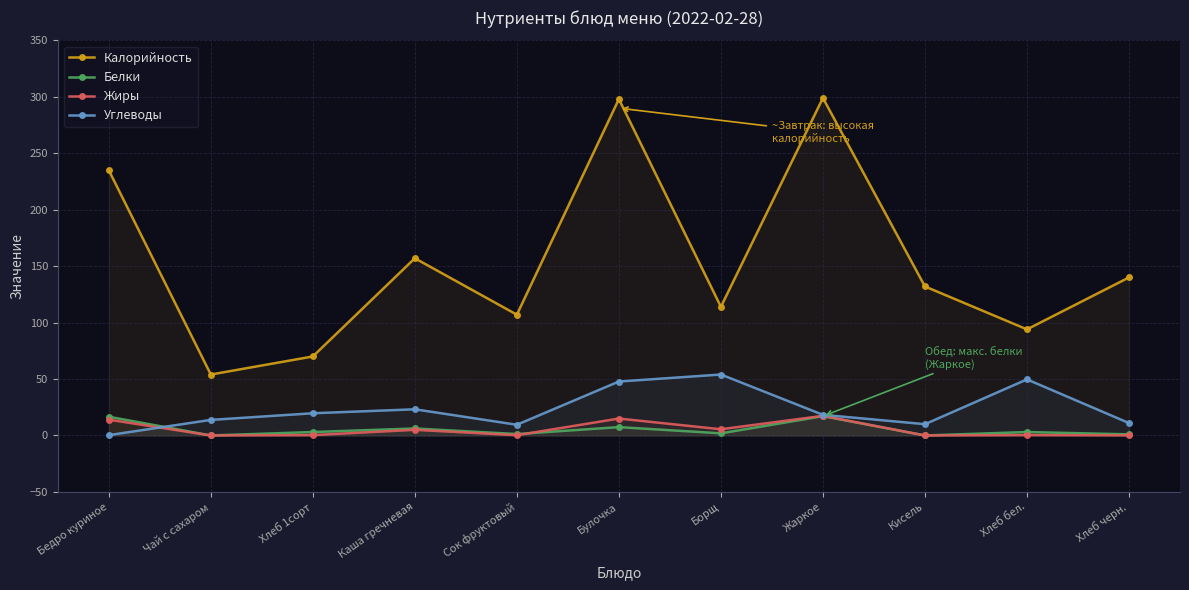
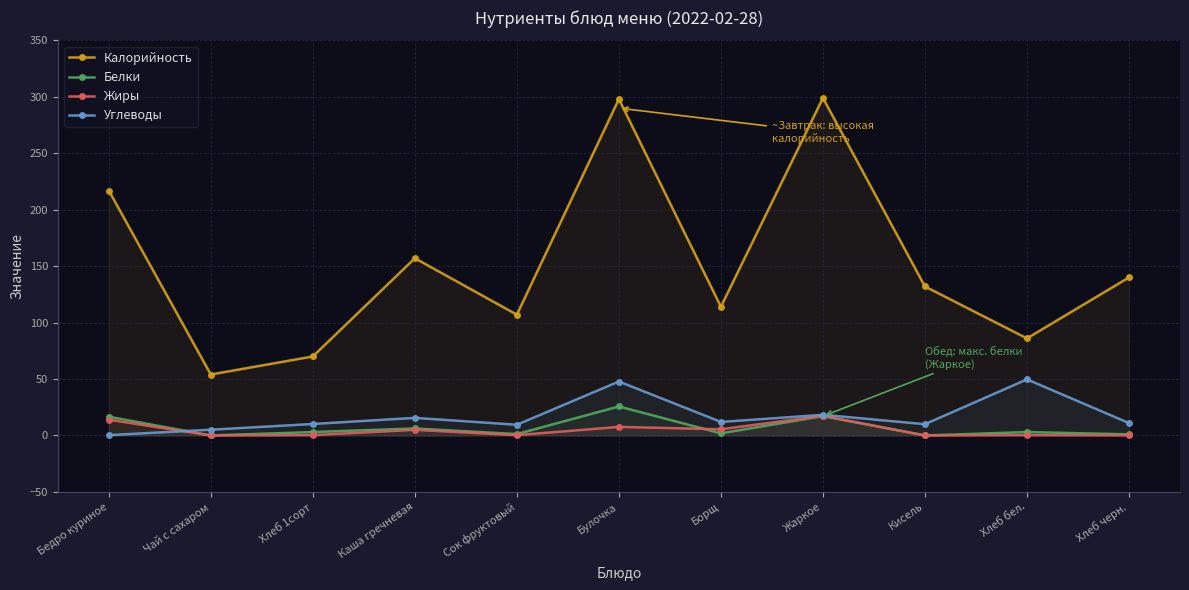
Калорийность, Бедро куриное: 235 -> 217
Углеводы, Чай с сахаром: 14 -> 5
Углеводы, Хлеб 1сорт: 20 -> 10
Углеводы, Каша гречневая: 23 -> 16
Белки, Булочка: 7 -> 26
Жиры, Булочка: 15 -> 8
Углеводы, Борщ: 54 -> 12
Калорийность, Хлеб бел.: 94 -> 86
